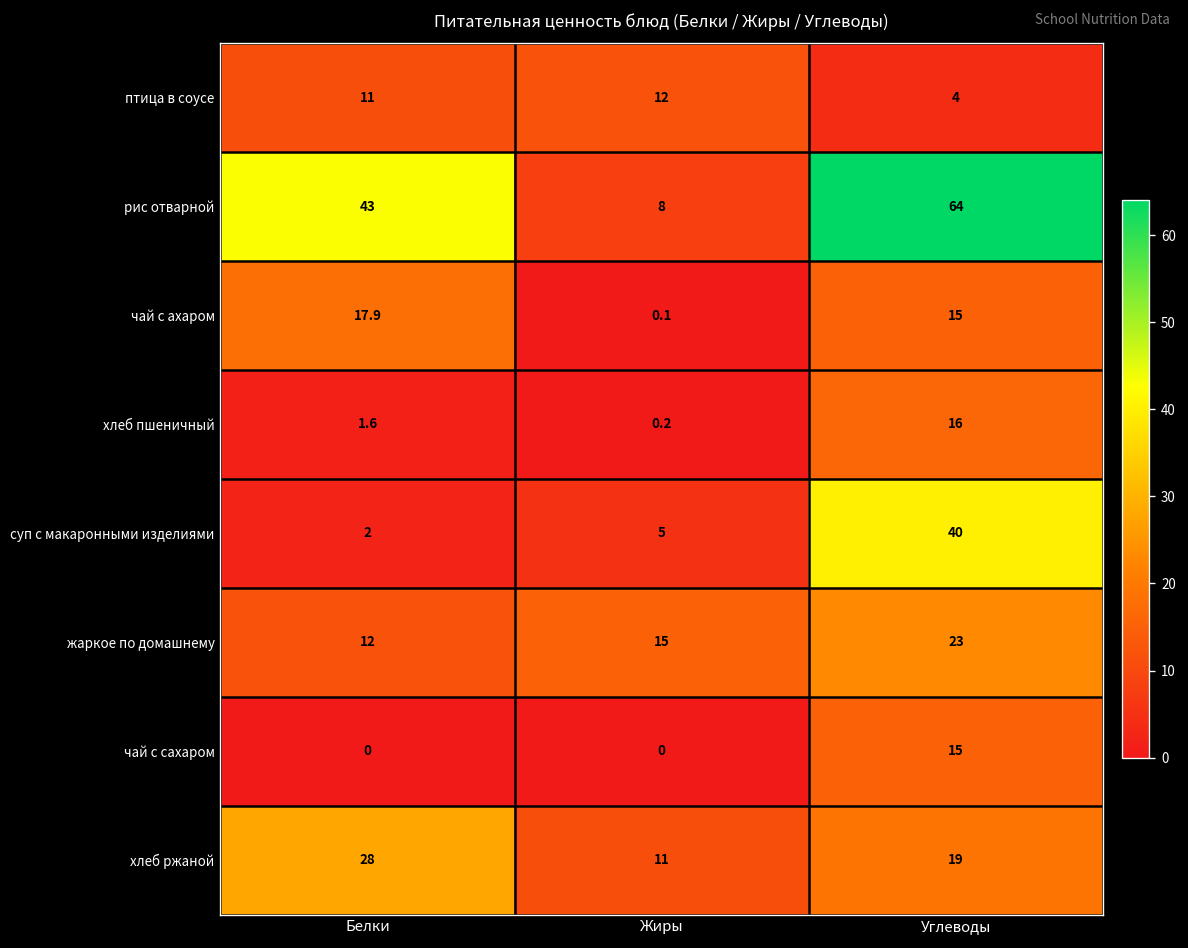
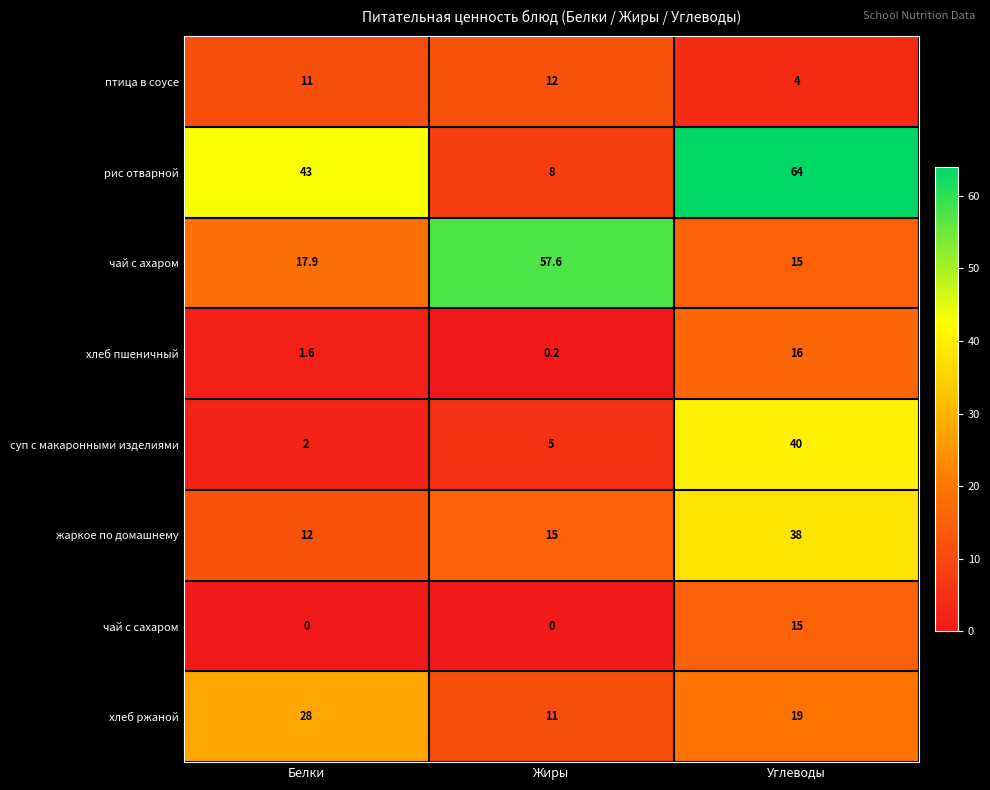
чай с ахаром, Жиры: 0.1 -> 57.6
жаркое по домашнему, Углеводы: 23 -> 38
